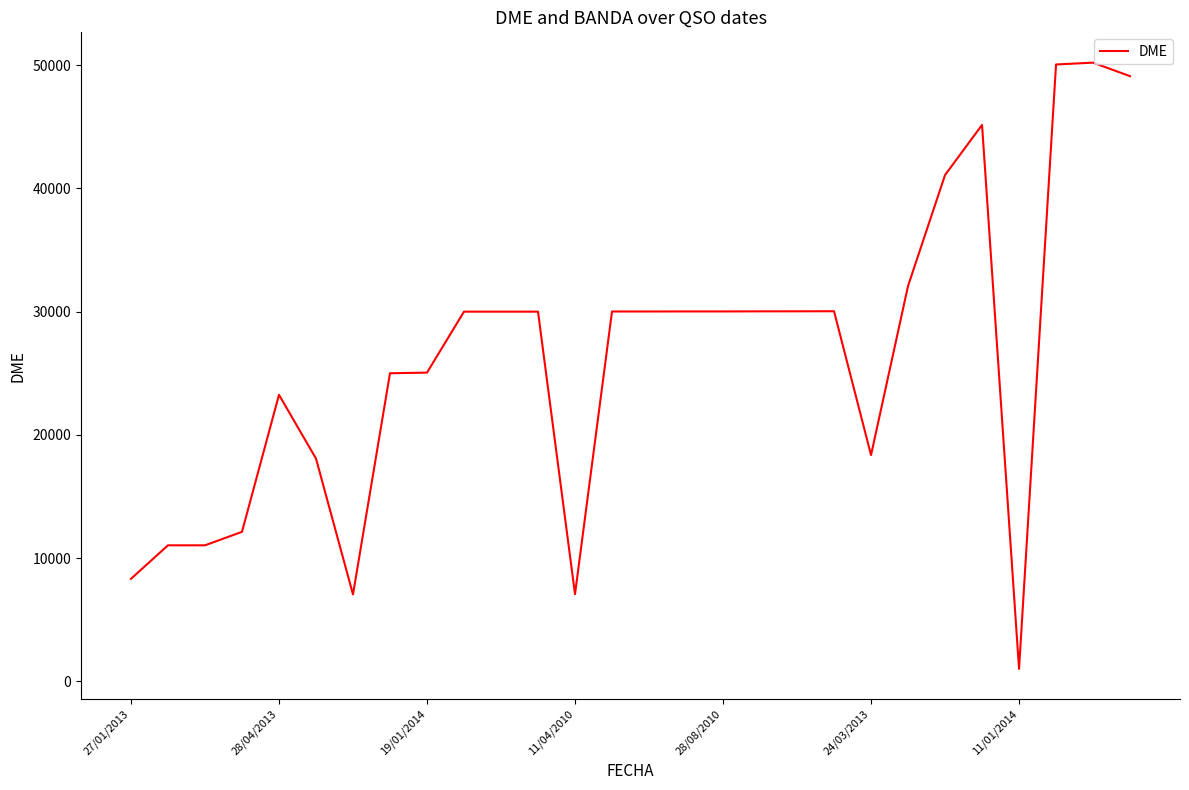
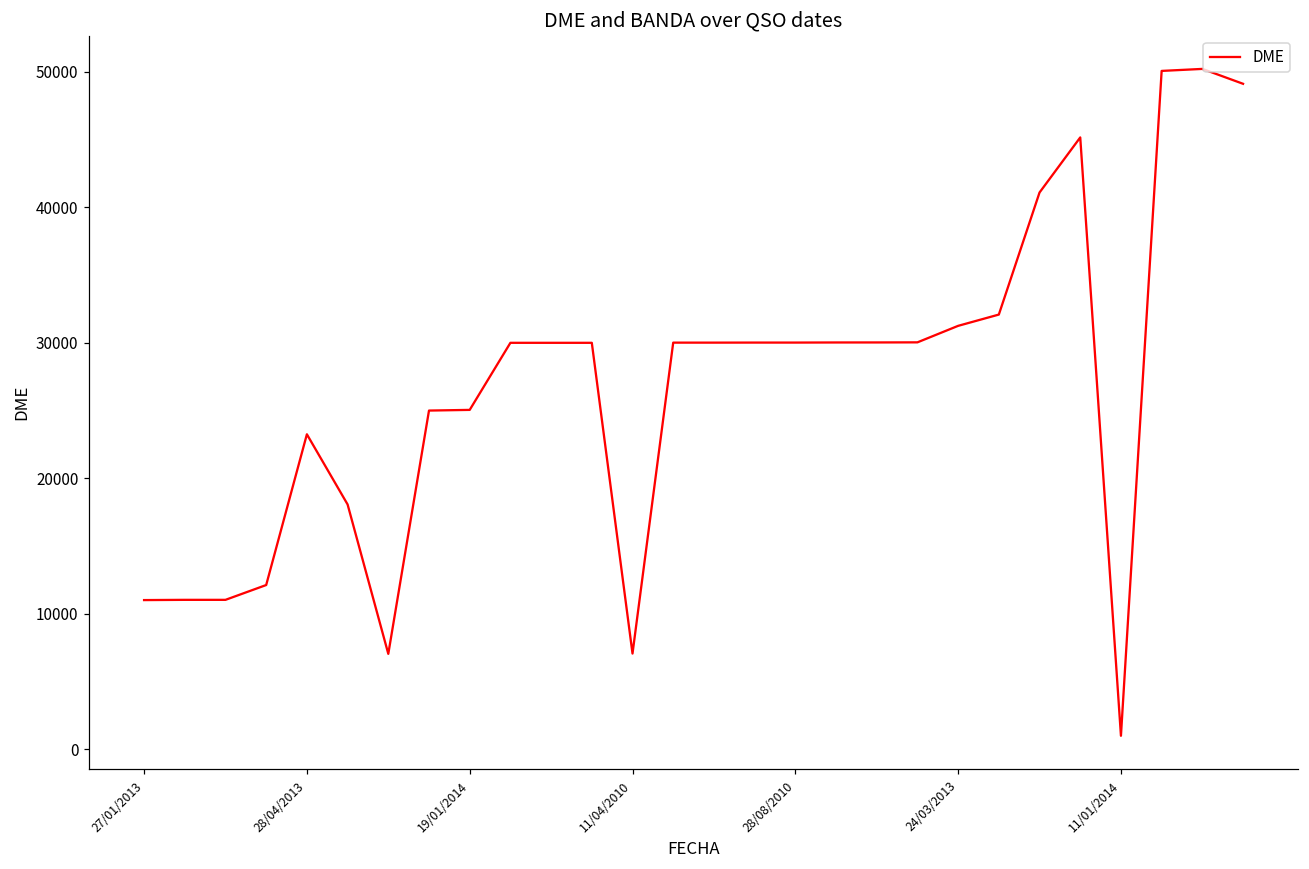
27/01/2013: 8300 -> 11000
24/03/2013: 18400 -> 31300
